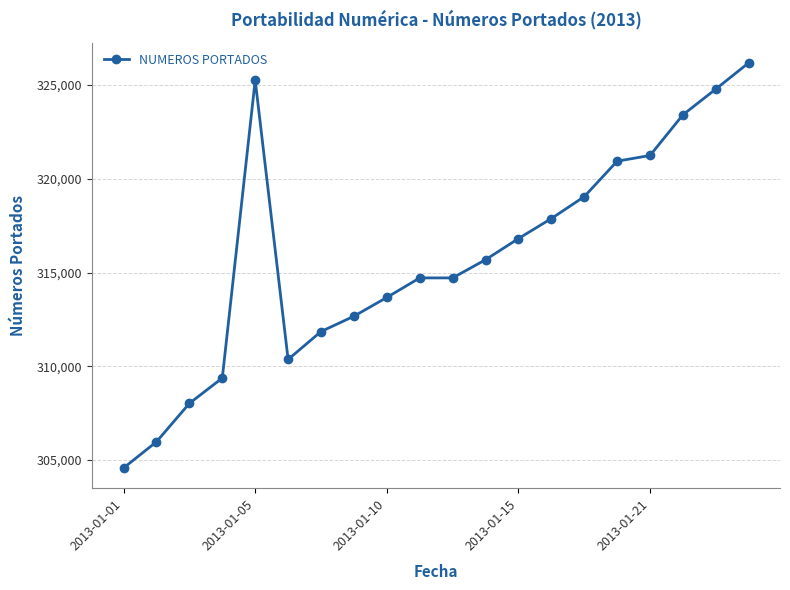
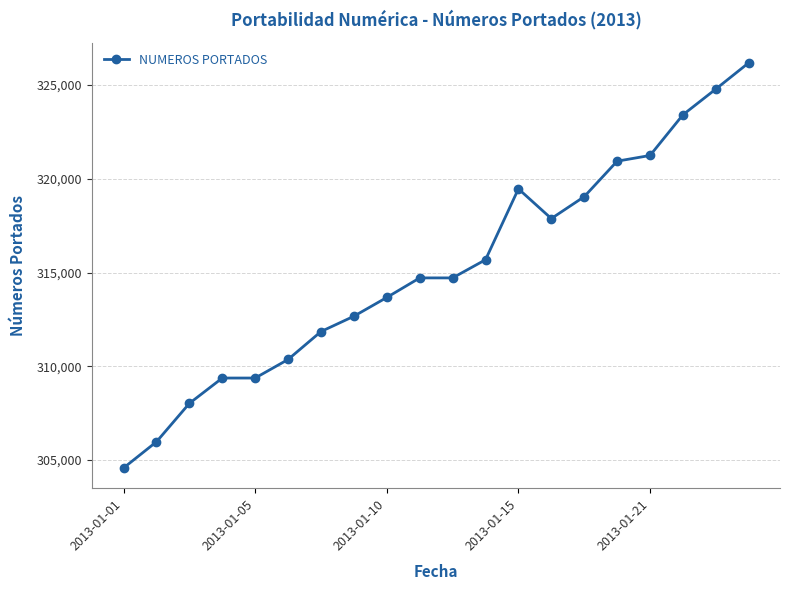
2013-01-05: 325,300 -> 309,400
2013-01-15: 316,800 -> 319,500
